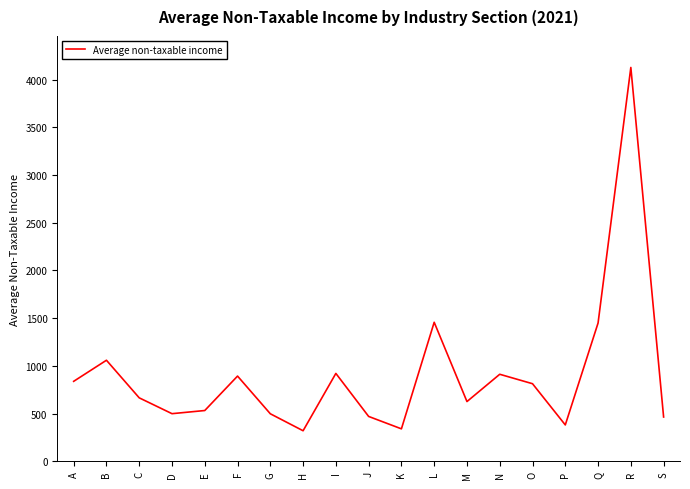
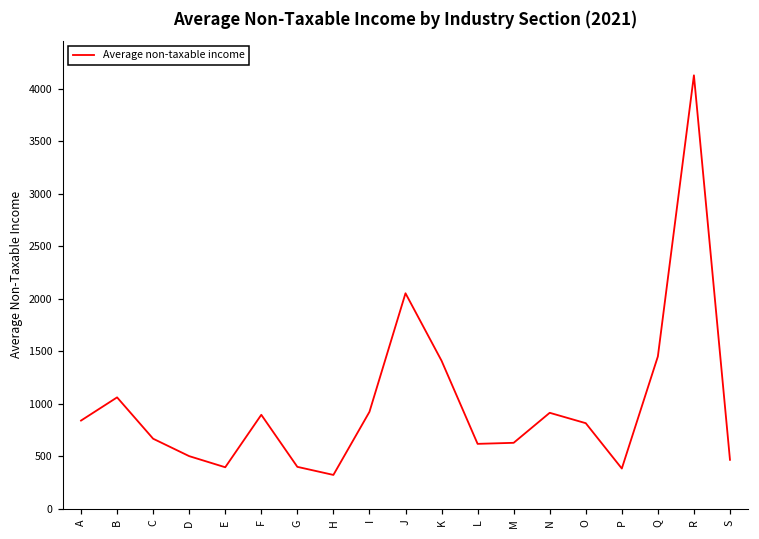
E: 500 -> 400
G: 500 -> 400
J: 500 -> 2100
K: 300 -> 1400
L: 1500 -> 600
